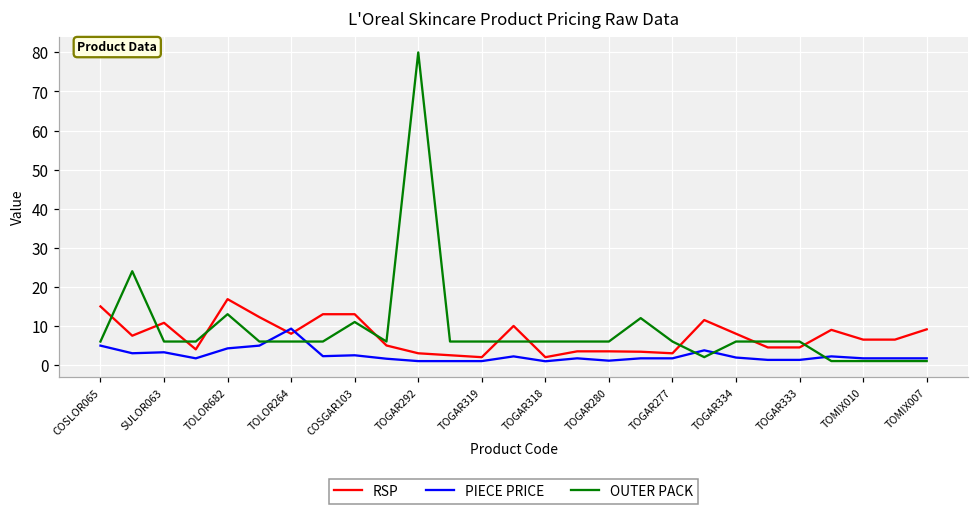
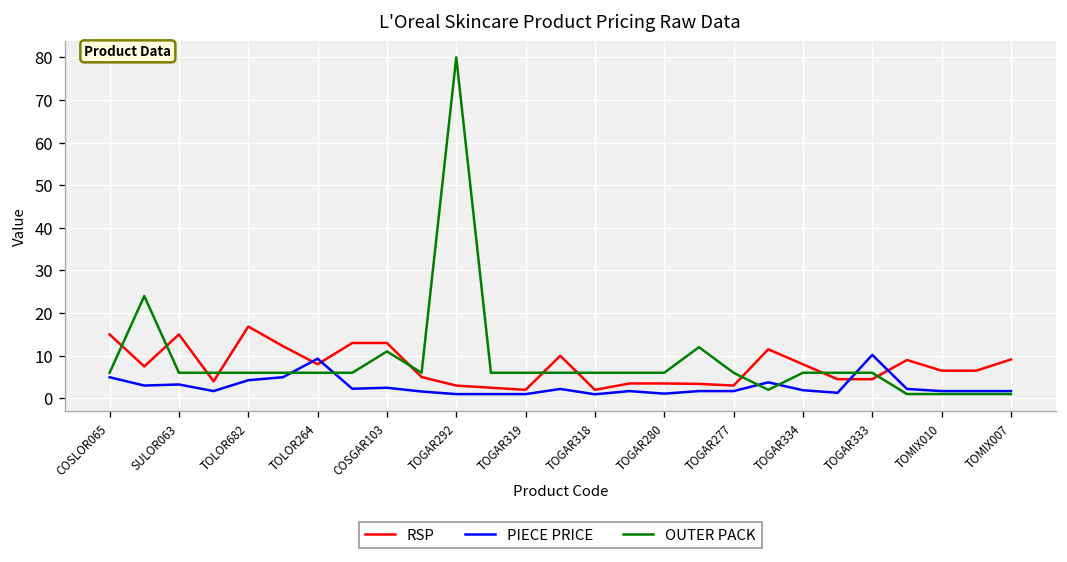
RSP, SULOR063: 11 -> 15
OUTER PACK, TOLOR682: 13 -> 6
PIECE PRICE, TOGAR333: 1 -> 10
